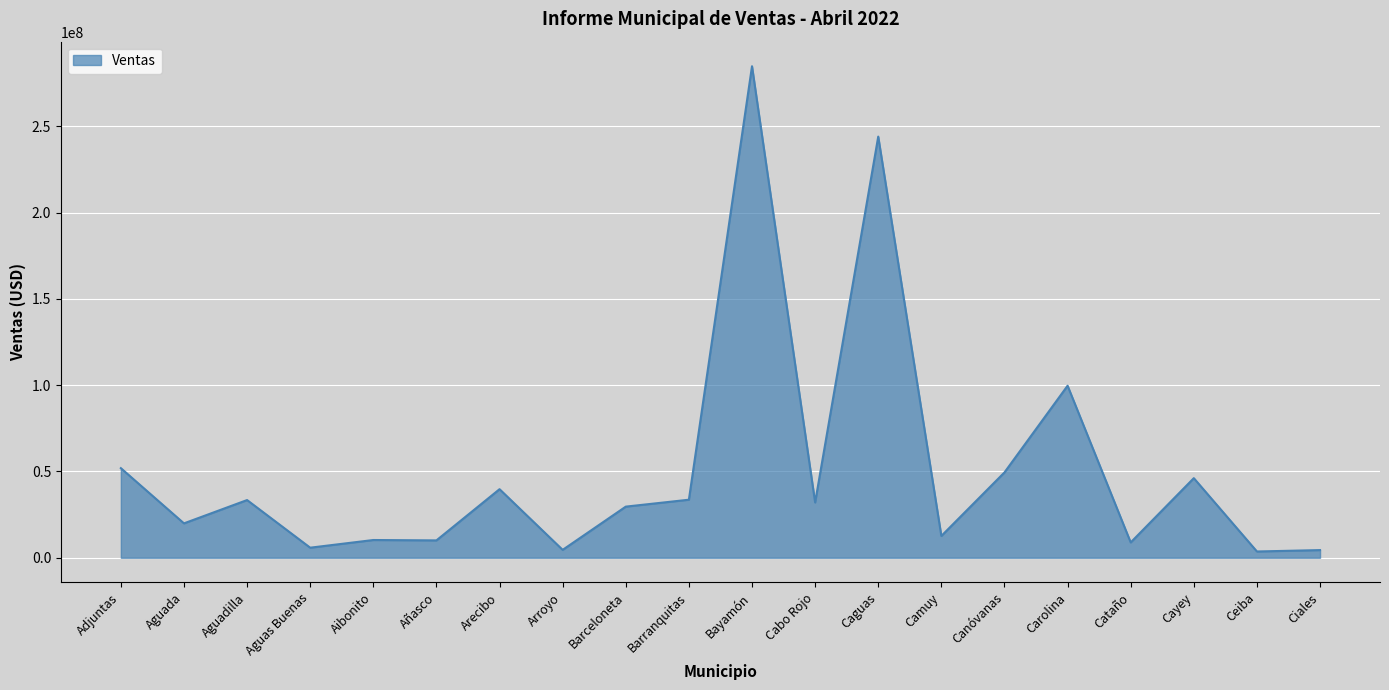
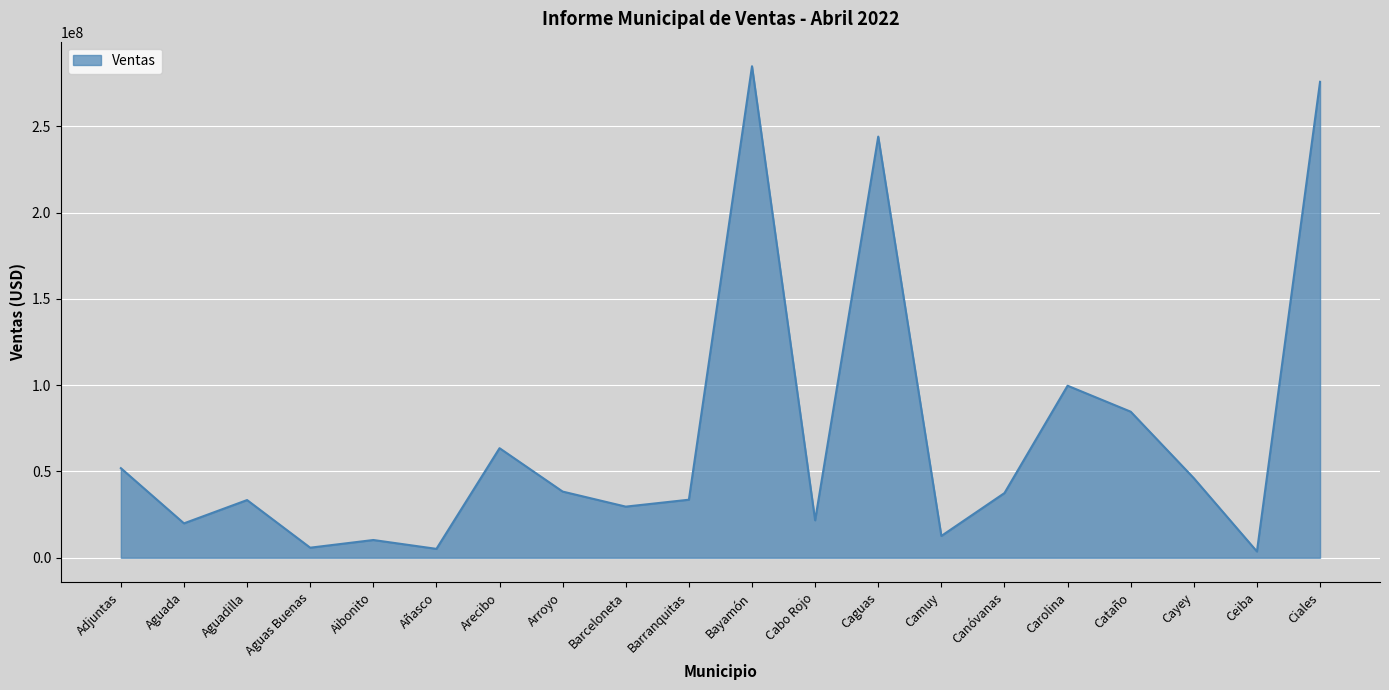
Añasco: 10000000 -> 5000000
Arecibo: 40000000 -> 63000000
Arroyo: 5000000 -> 38000000
Cabo Rojo: 32000000 -> 22000000
Canóvanas: 49000000 -> 37000000
Cataño: 9000000 -> 85000000
Ciales: 4000000 -> 276000000
